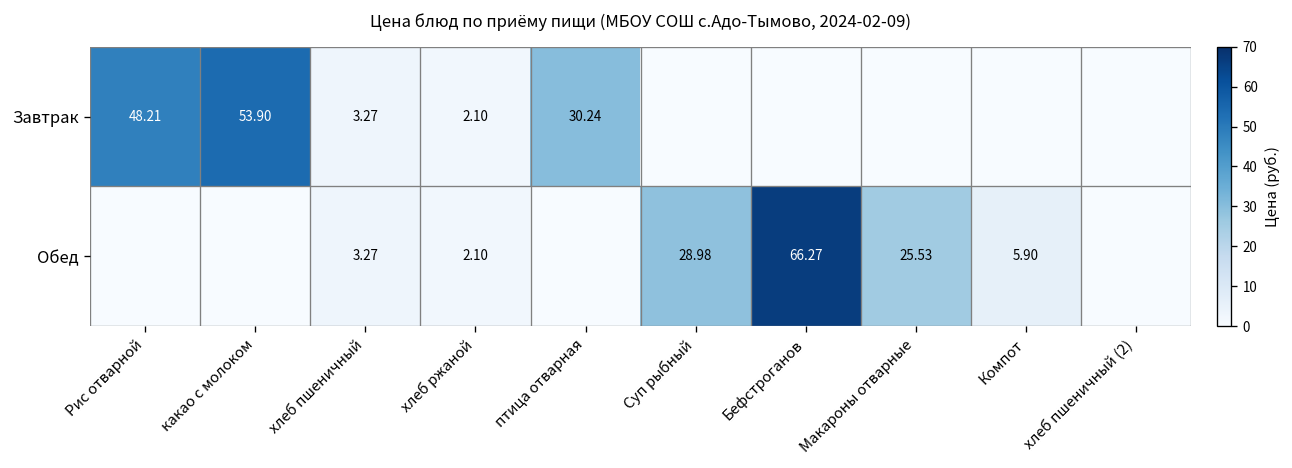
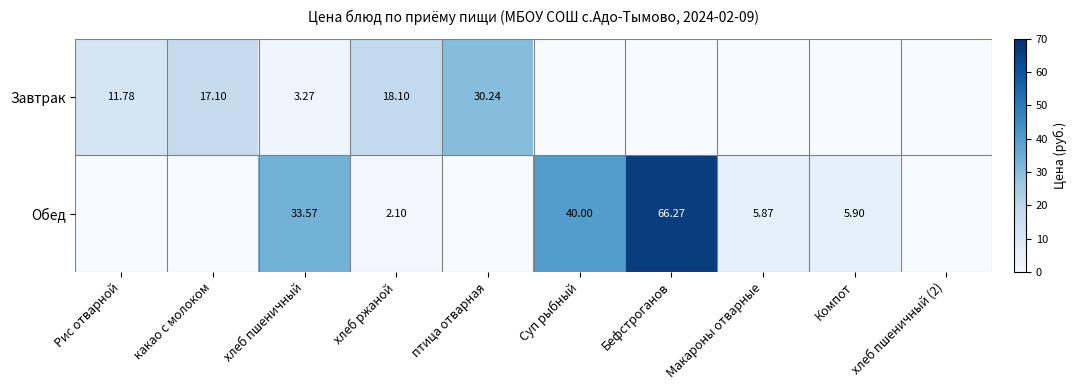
Завтрак, Рис отварной: 48.21 -> 11.78
Завтрак, какао с молоком: 53.90 -> 17.10
Завтрак, хлеб ржаной: 2.10 -> 18.10
Обед, хлеб пшеничный: 3.27 -> 33.57
Обед, Суп рыбный: 28.98 -> 40.00
Обед, Макароны отварные: 25.53 -> 5.87
